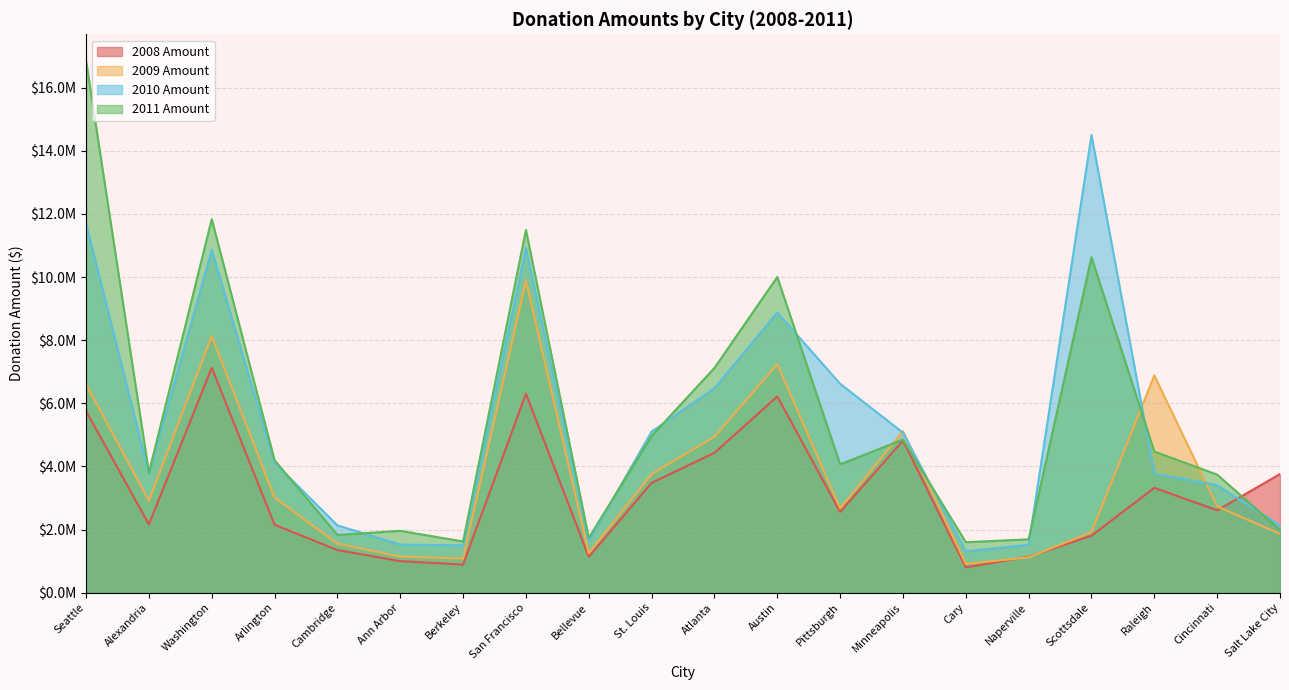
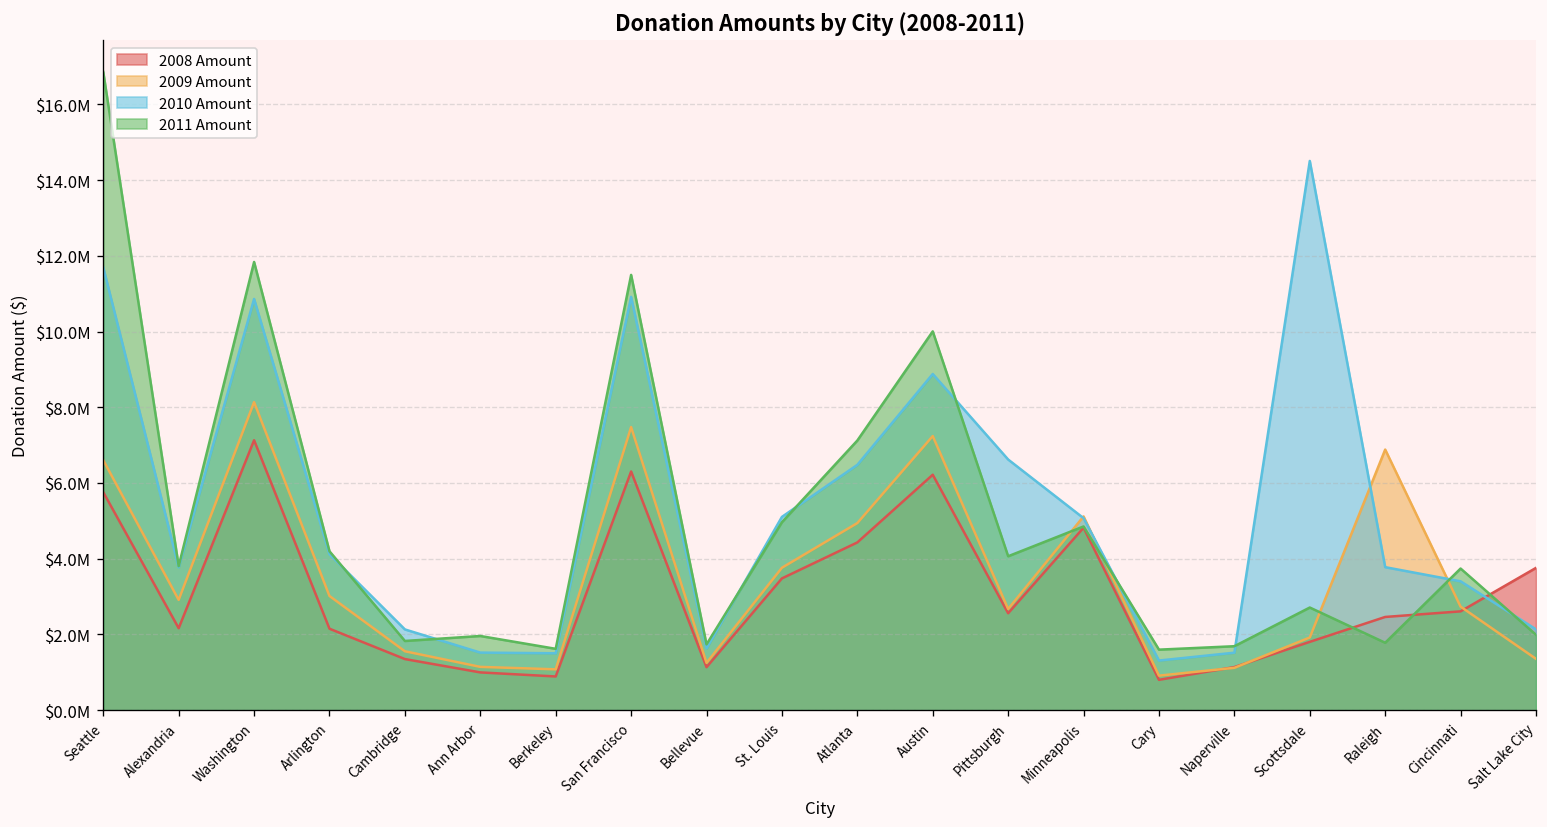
2009 Amount, San Francisco: $9900000 -> $7500000
2011 Amount, Scottsdale: $10600000 -> $2700000
2008 Amount, Raleigh: $3300000 -> $2500000
2011 Amount, Raleigh: $4500000 -> $1800000
2009 Amount, Salt Lake City: $1900000 -> $1400000
